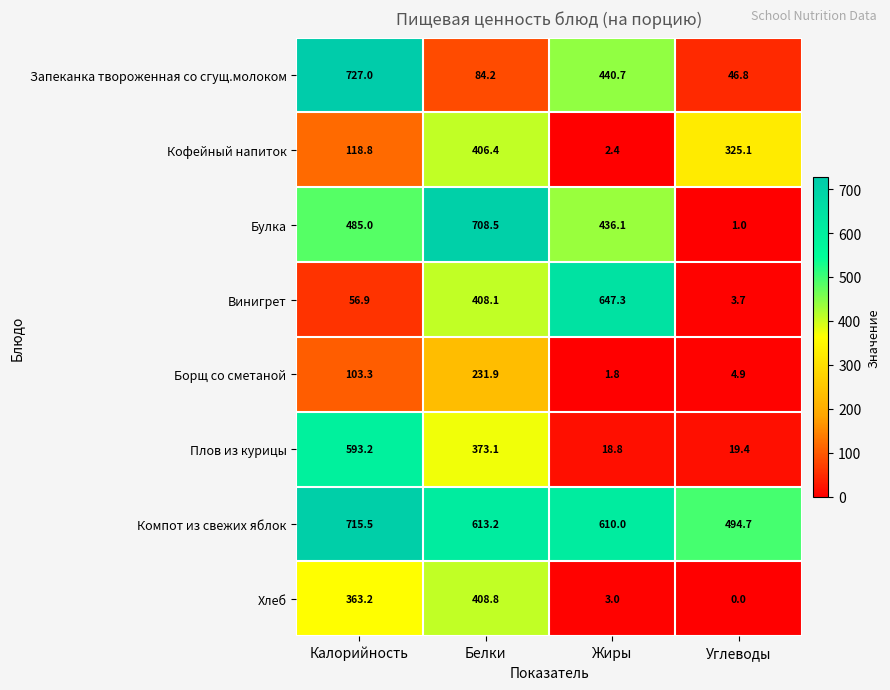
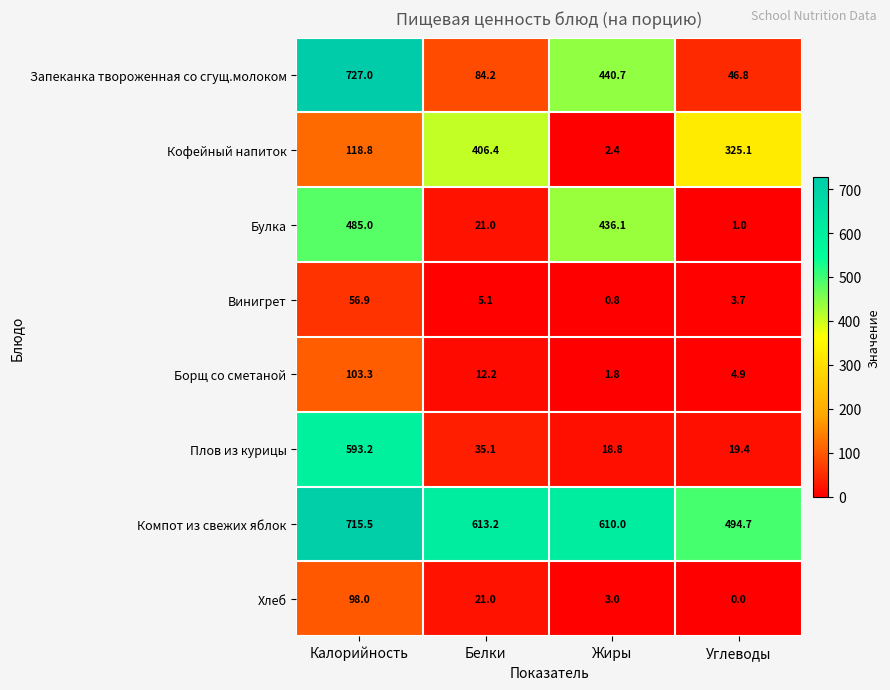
Булка, Белки: 708.5 -> 21.0
Винигрет, Белки: 408.1 -> 5.1
Винигрет, Жиры: 647.3 -> 0.8
Борщ со сметаной, Белки: 231.9 -> 12.2
Плов из курицы, Белки: 373.1 -> 35.1
Хлеб, Калорийность: 363.2 -> 98.0
Хлеб, Белки: 408.8 -> 21.0
